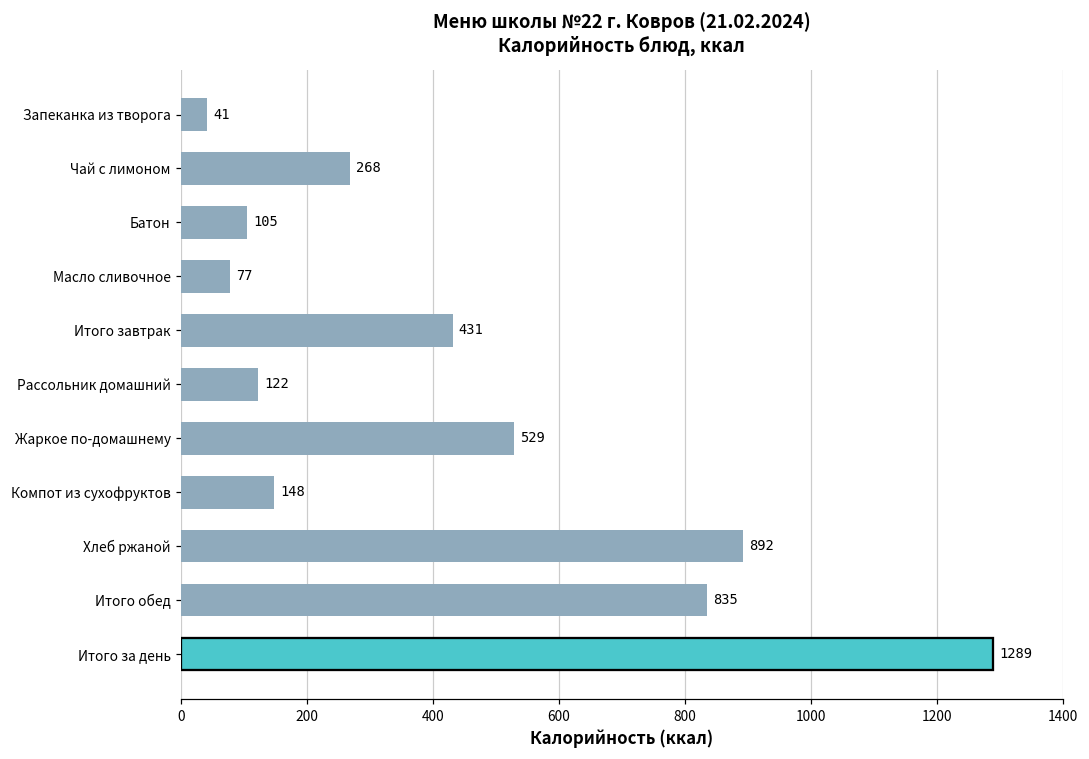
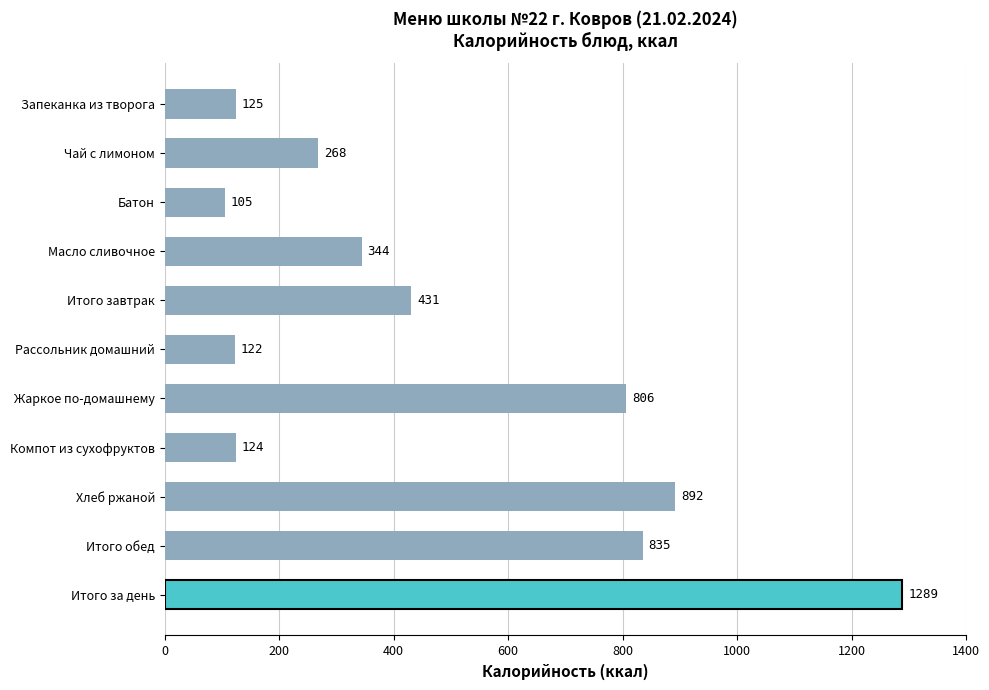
Запеканка из творога: 41 -> 125
Масло сливочное: 77 -> 344
Жаркое по-домашнему: 529 -> 806
Компот из сухофруктов: 148 -> 124
